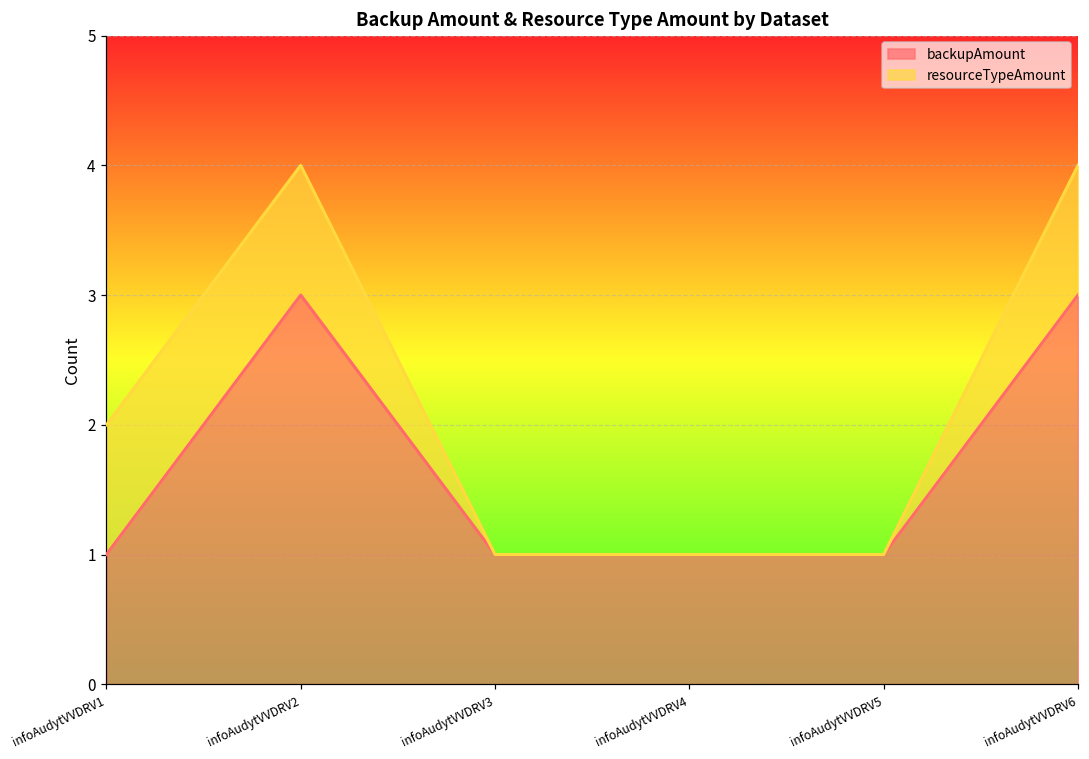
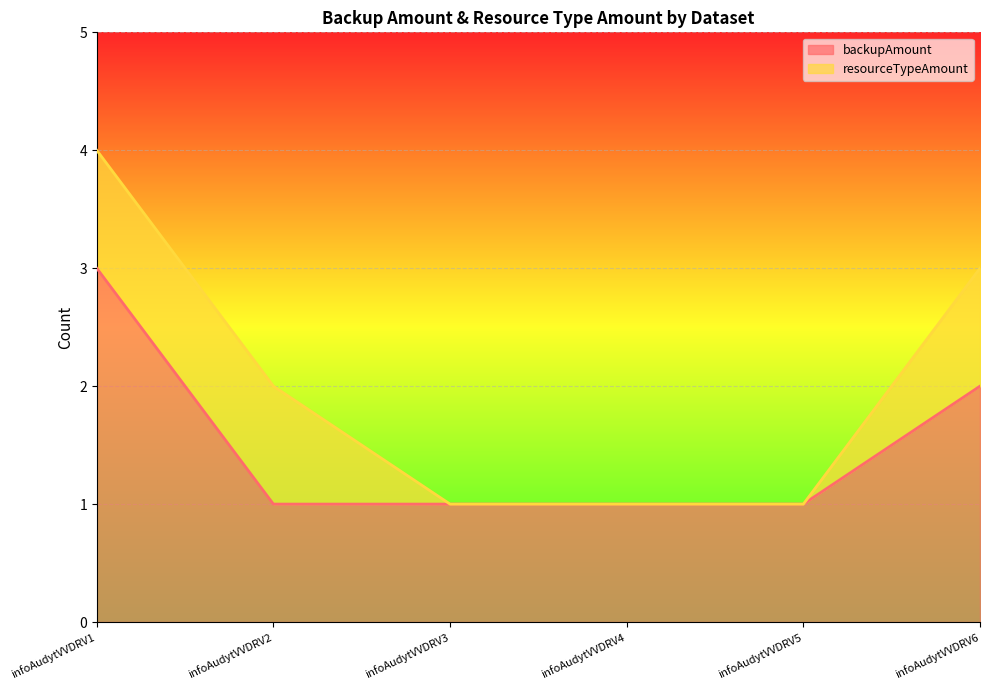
backupAmount, infoAudytVVDRV1: 1 -> 3
backupAmount, infoAudytVVDRV2: 3 -> 1
backupAmount, infoAudytVVDRV6: 3 -> 2
